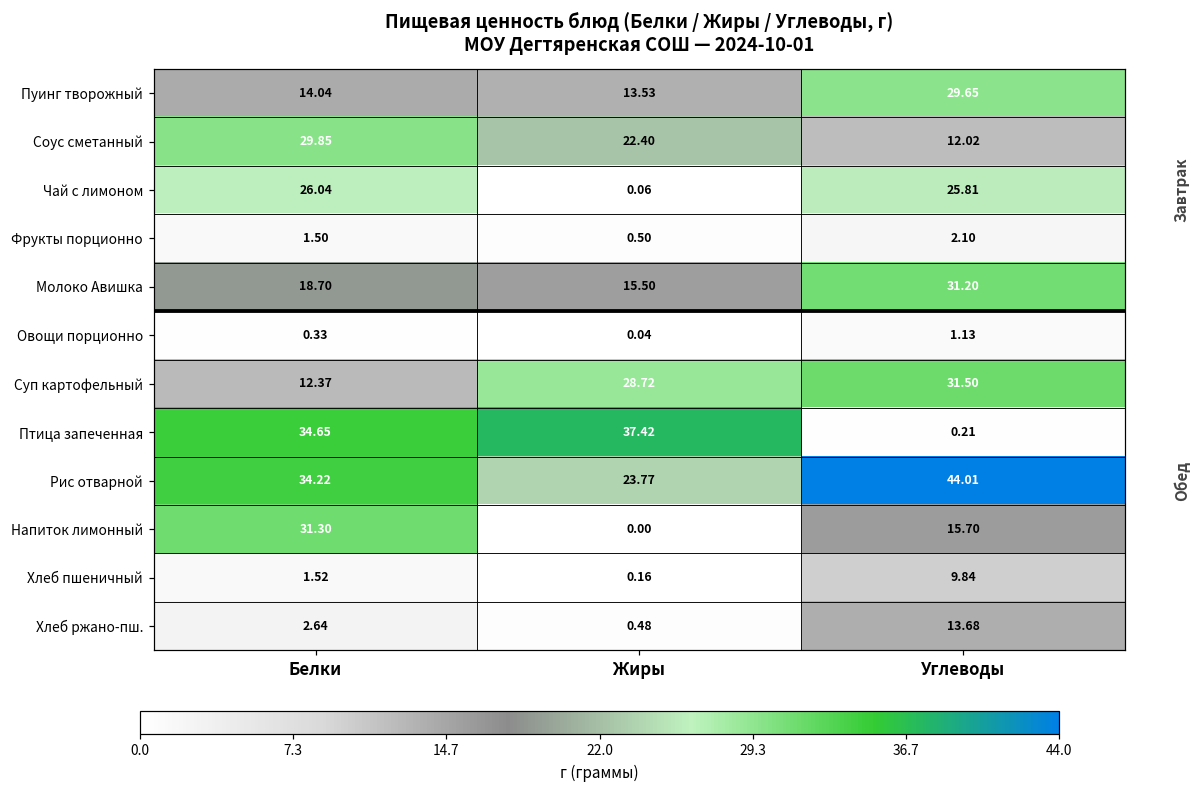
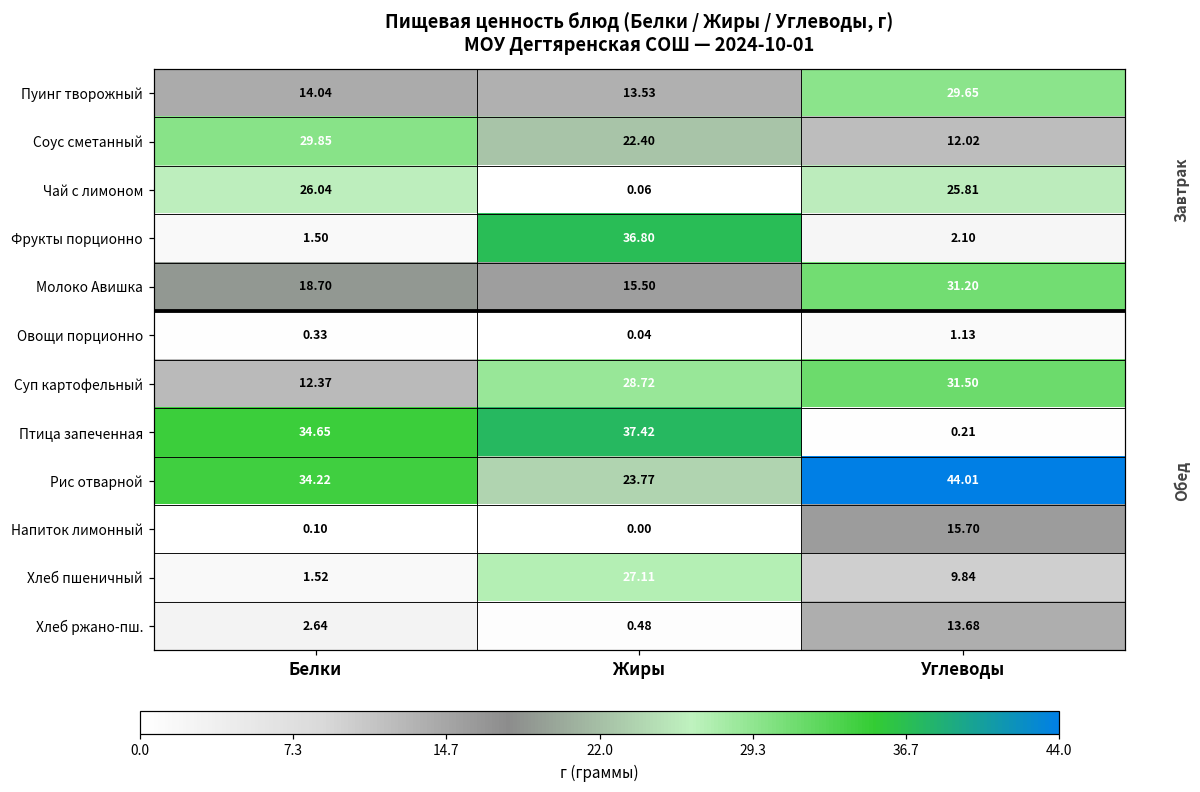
Фрукты порционно, Жиры: 0.50 -> 36.80
Напиток лимонный, Белки: 31.30 -> 0.10
Хлеб пшеничный, Жиры: 0.16 -> 27.11
